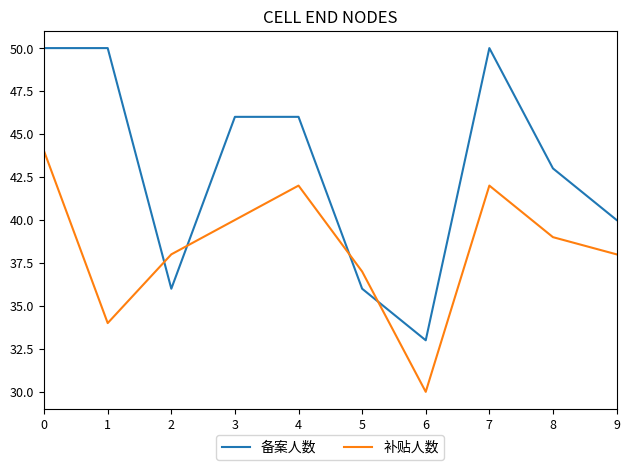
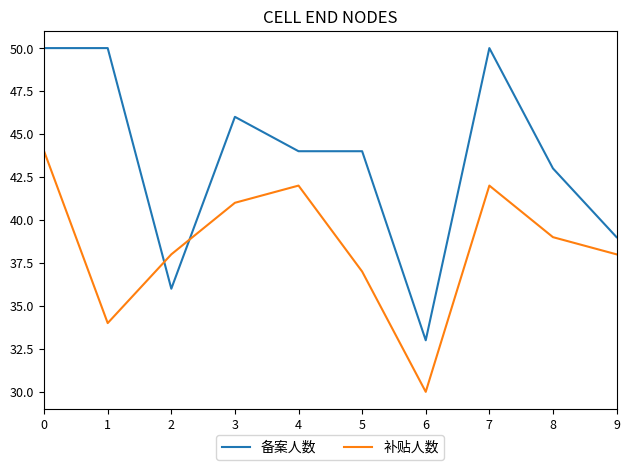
补贴人数, 3: 40 -> 41
备案人数, 4: 46 -> 44
备案人数, 5: 36 -> 44
备案人数, 9: 40 -> 39
